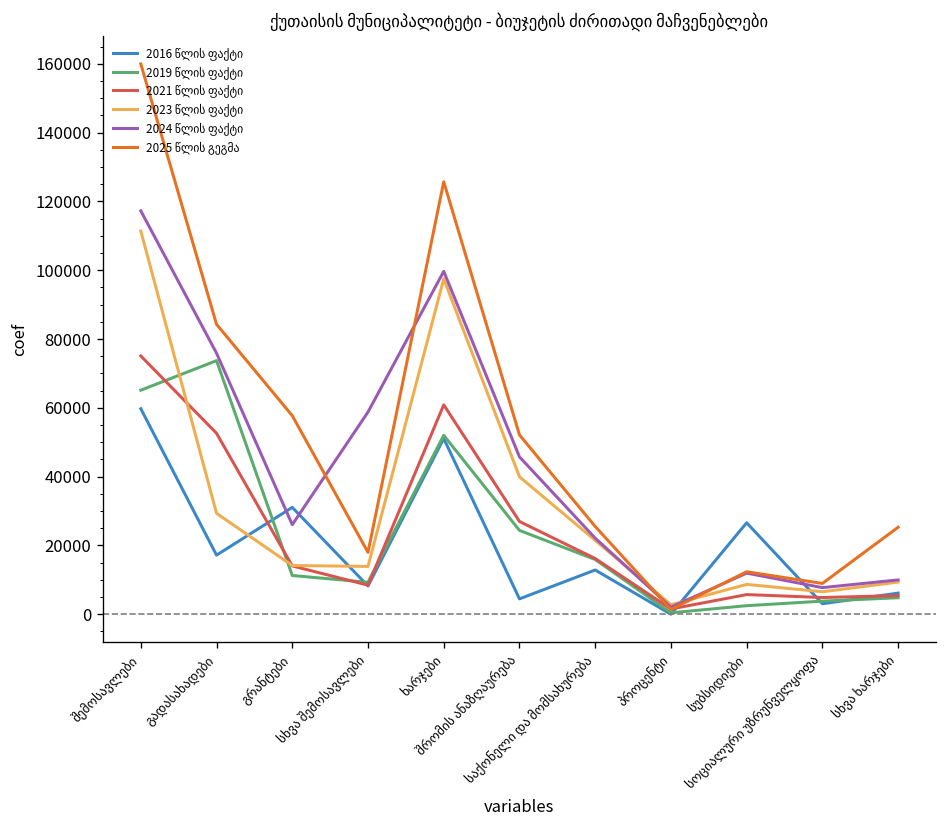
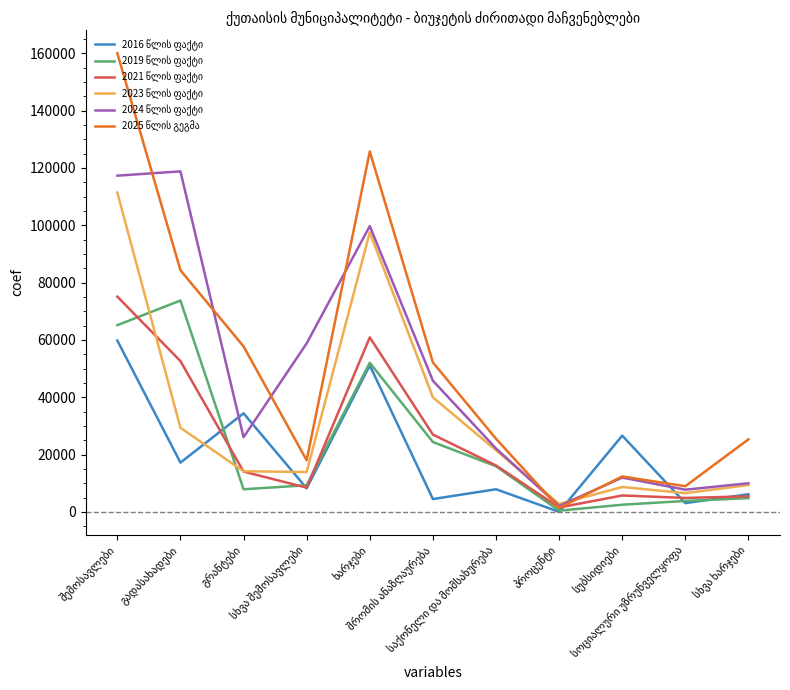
2024 წლის ფაქტი, გადასახადები: 76000 -> 119000
2016 წლის ფაქტი, გრანტები: 31000 -> 34000
2019 წლის ფაქტი, გრანტები: 11000 -> 8000
2016 წლის ფაქტი, საქონელი და მომსახურება: 13000 -> 8000
